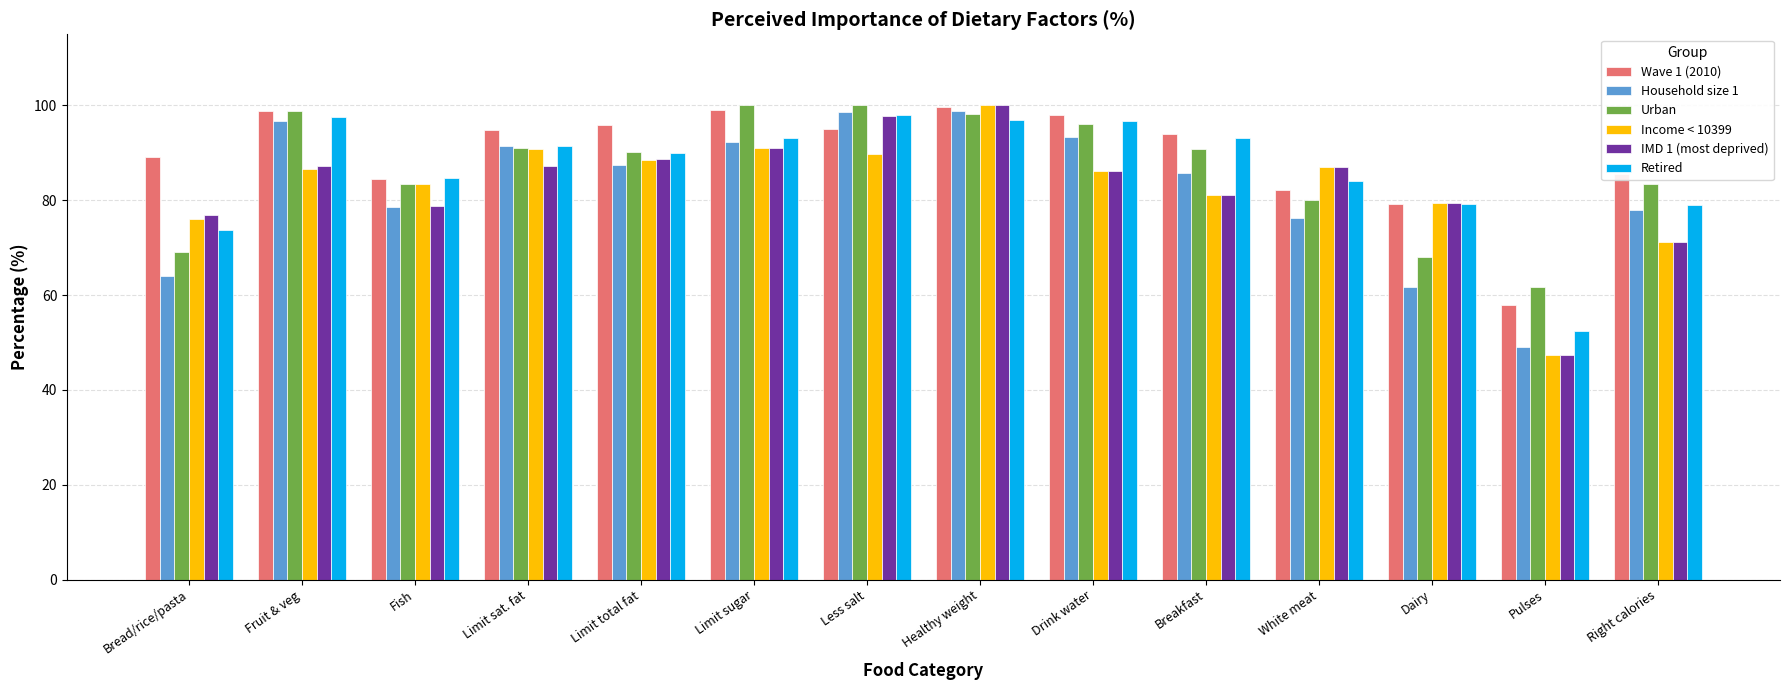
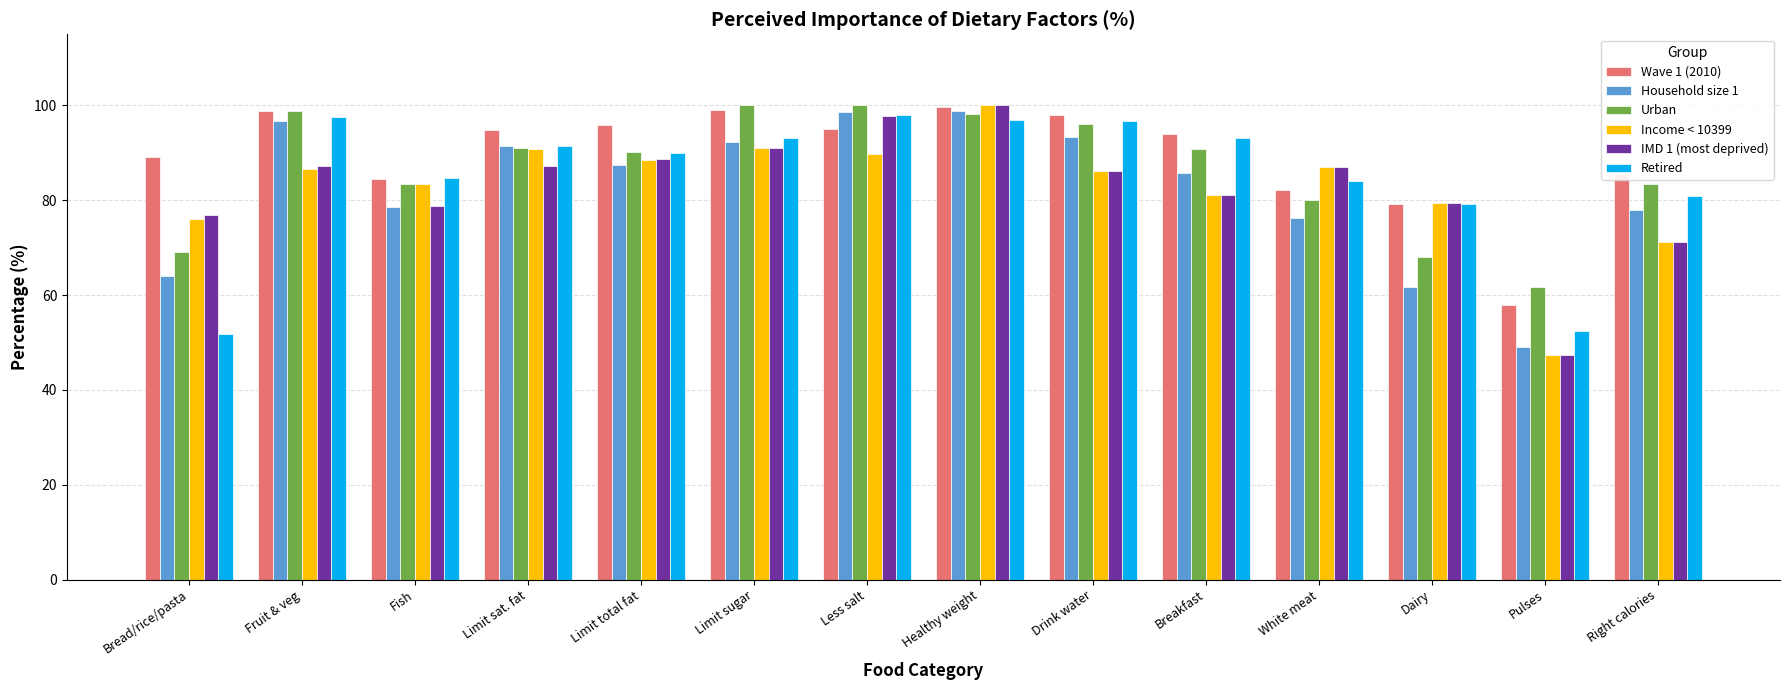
Retired, Bread/rice/pasta: 74 -> 52
Retired, Right calories: 79 -> 81
